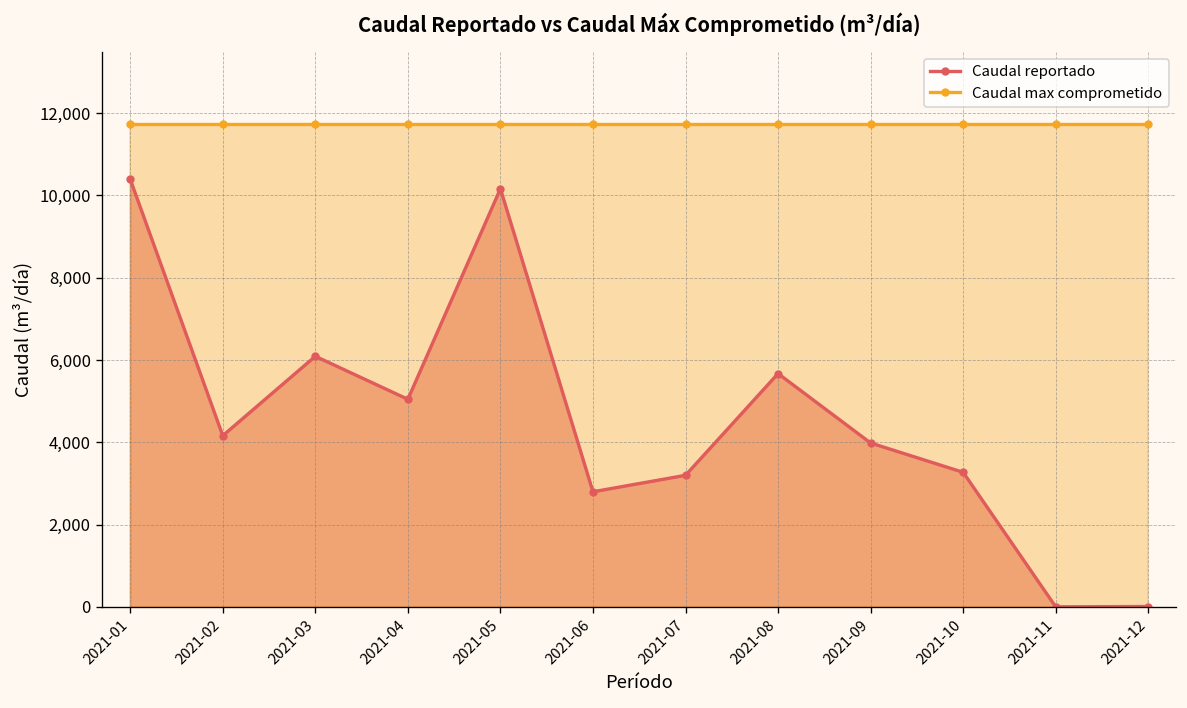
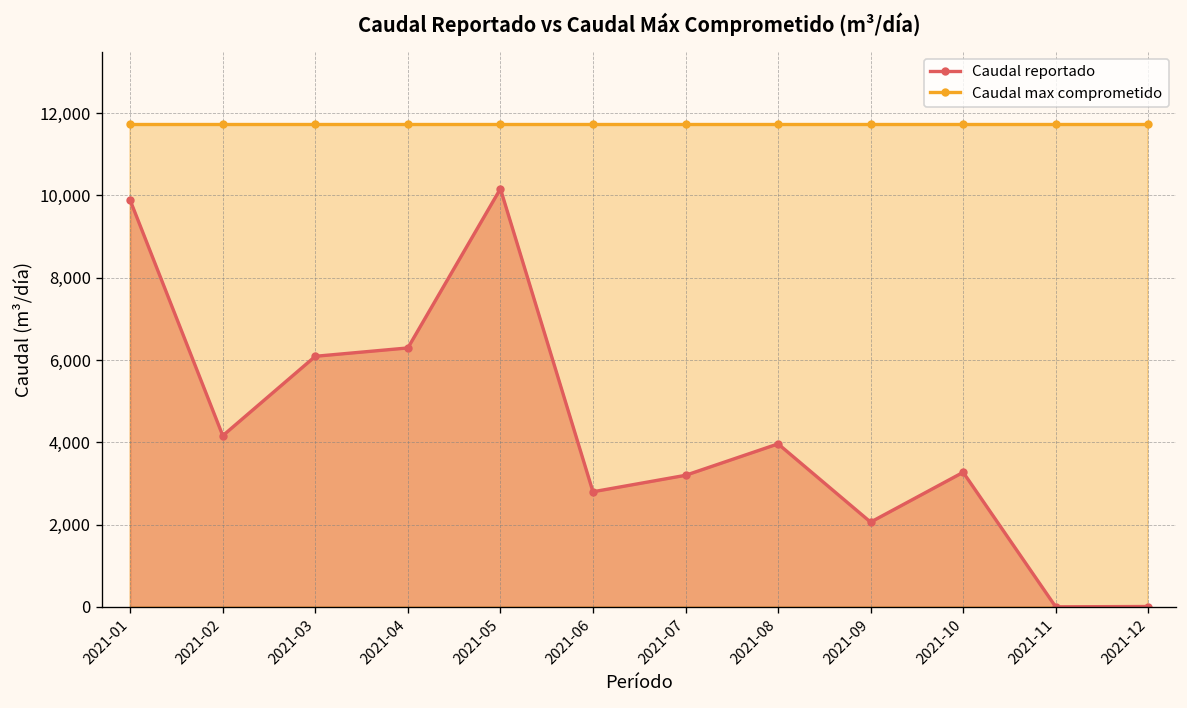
Caudal reportado, 2021-01: 10,400 -> 9,900
Caudal reportado, 2021-04: 5,000 -> 6,300
Caudal reportado, 2021-08: 5,700 -> 4,000
Caudal reportado, 2021-09: 4,000 -> 2,100
